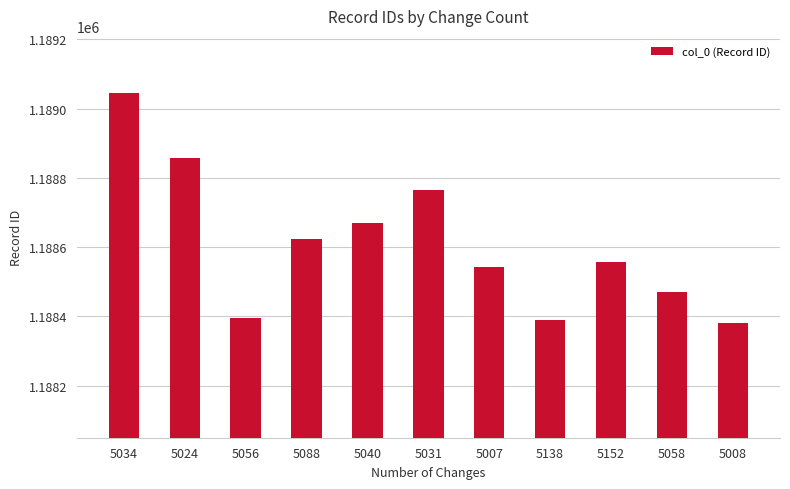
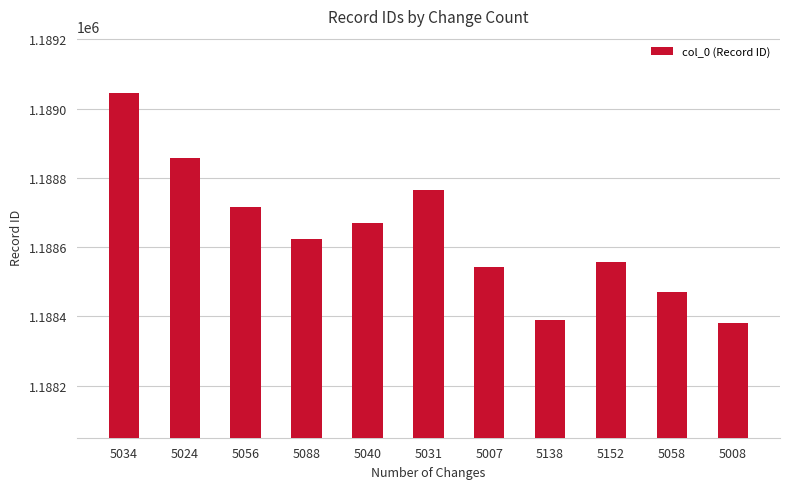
5056: 1188400 -> 1188720
